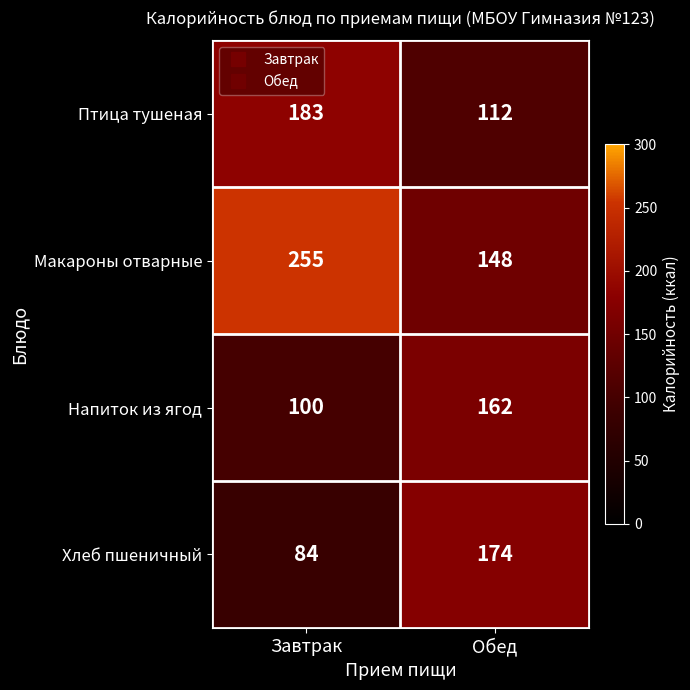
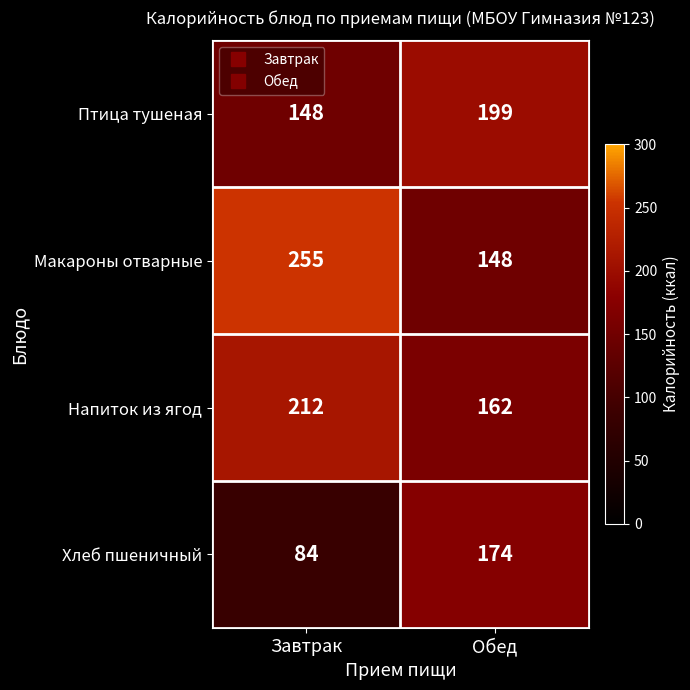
Птица тушеная, Завтрак: 183 -> 148
Птица тушеная, Обед: 112 -> 199
Напиток из ягод, Завтрак: 100 -> 212
